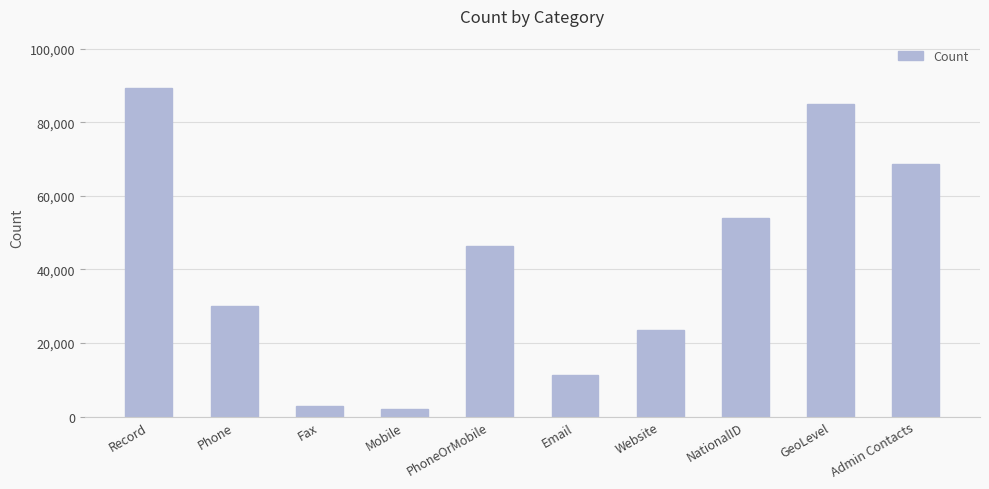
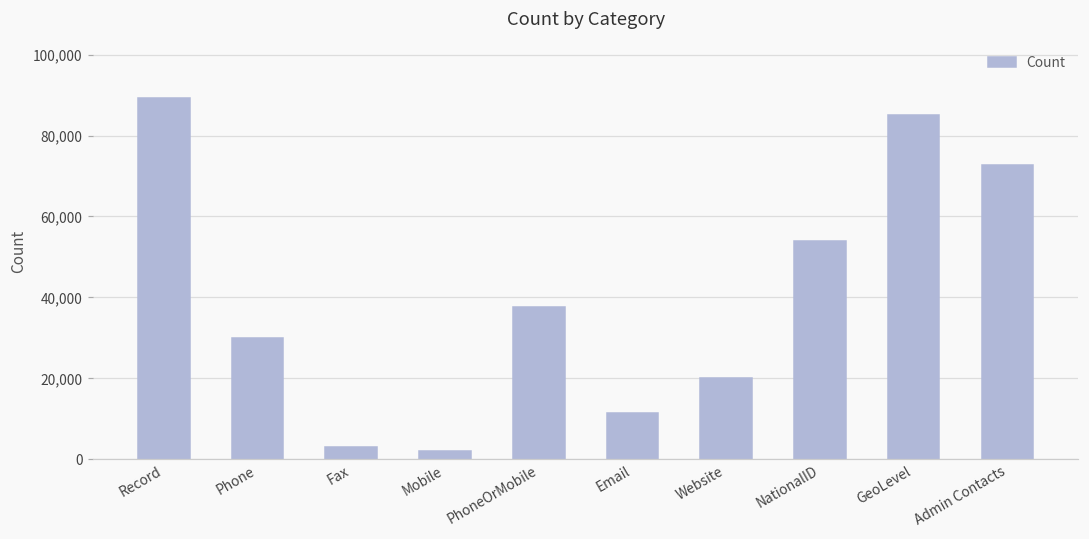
PhoneOrMobile: 46,000 -> 38,000
Website: 23,000 -> 20,000
Admin Contacts: 69,000 -> 73,000
